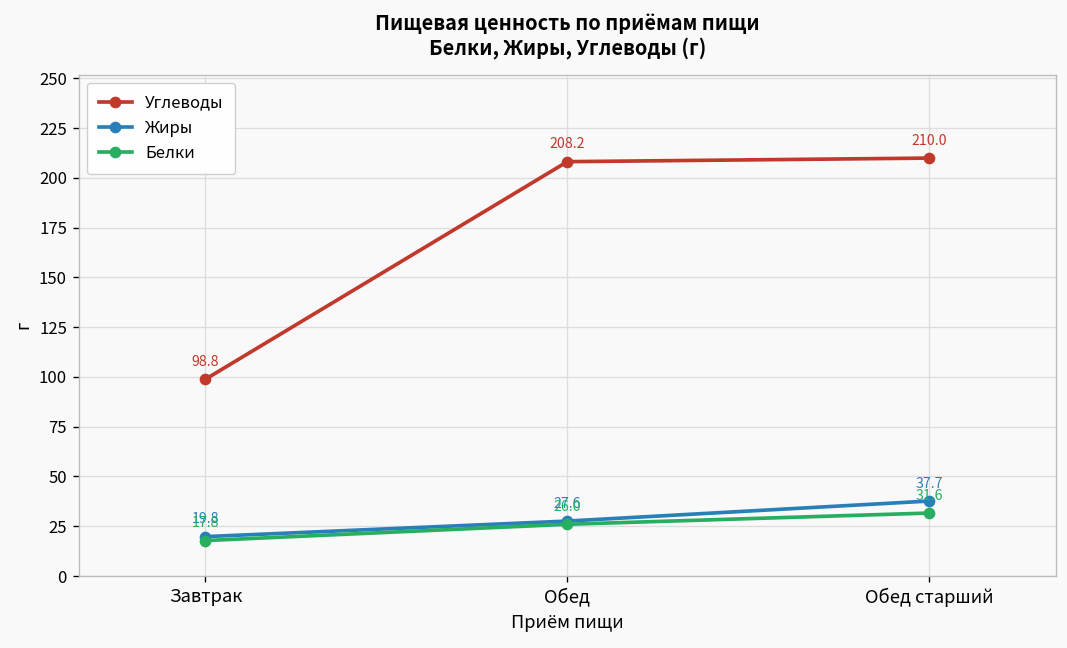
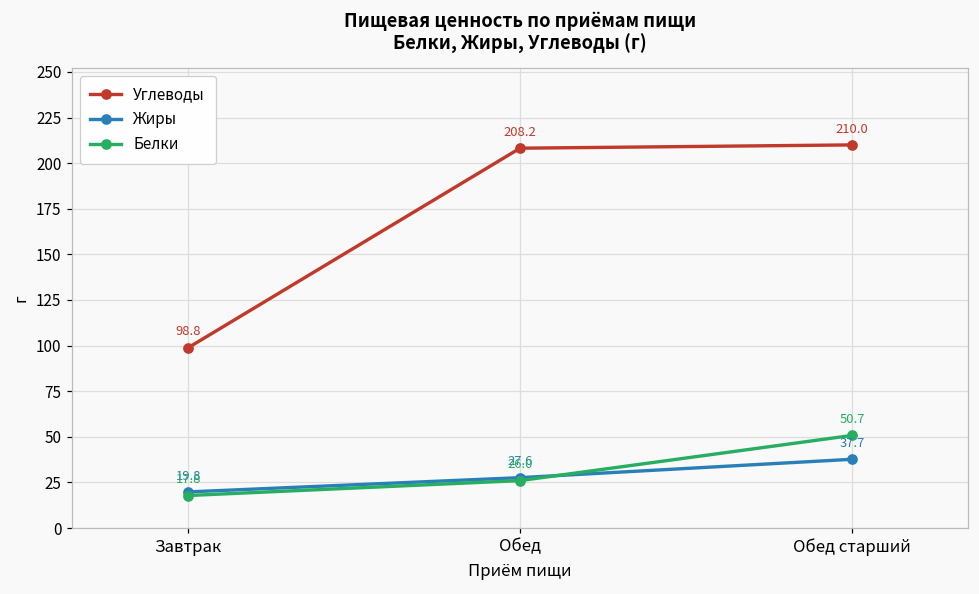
Белки, Обед старший: 31.6 -> 50.7
